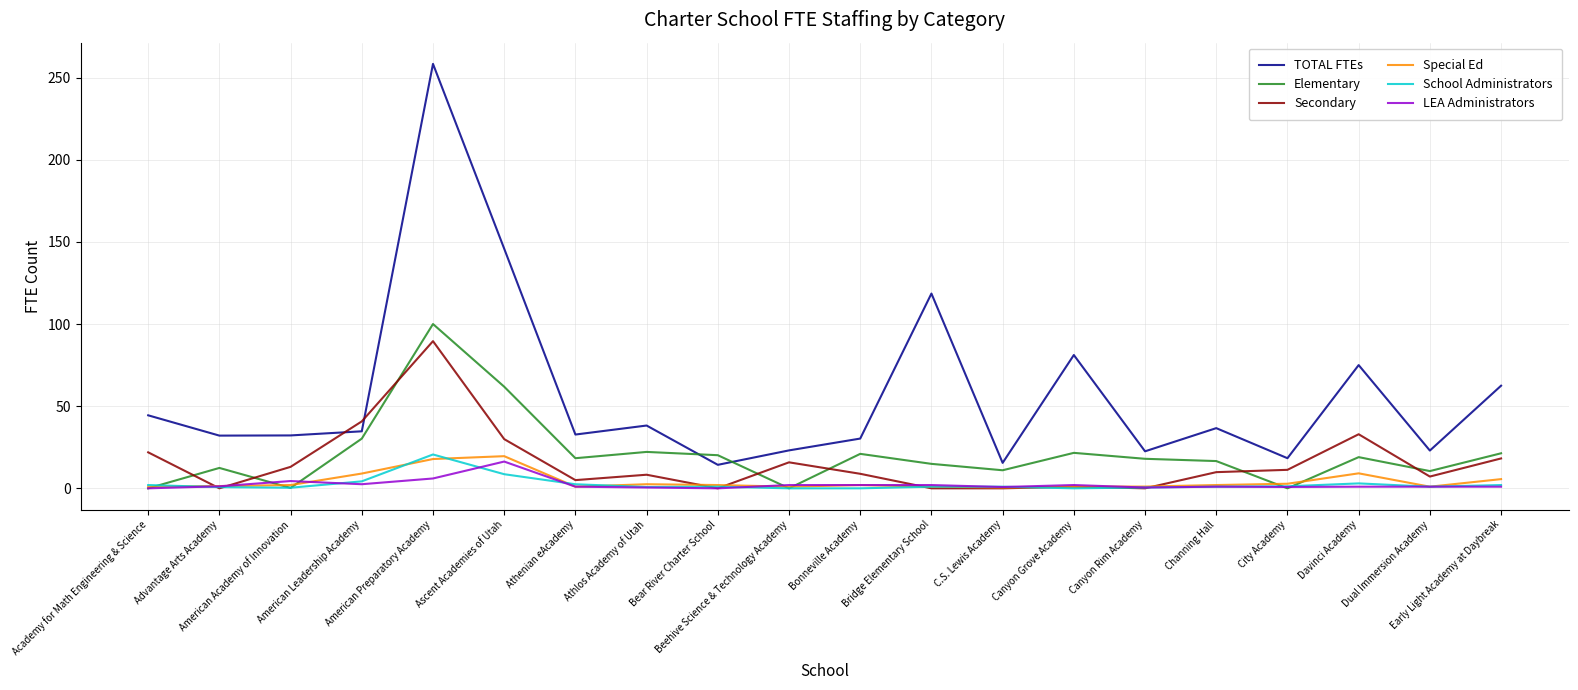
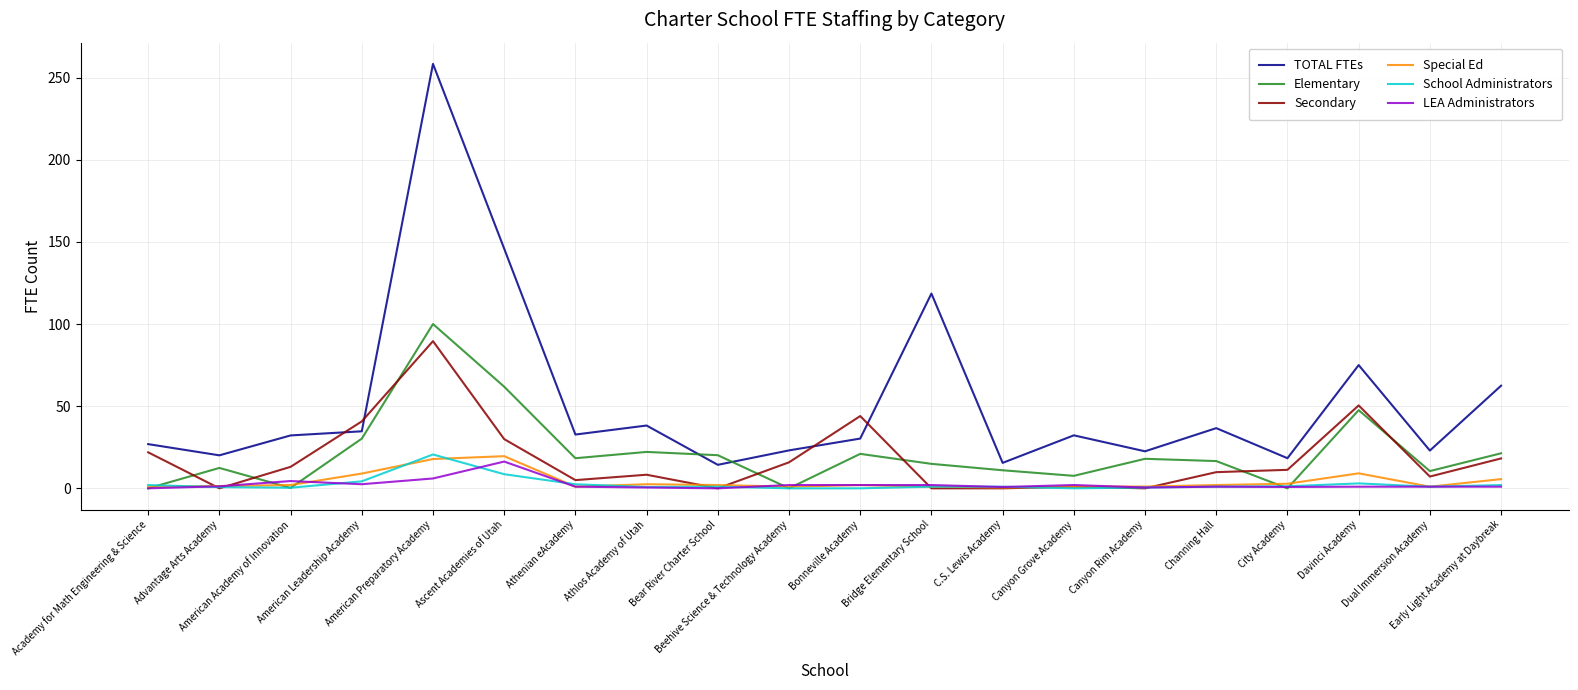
TOTAL FTEs, Academy for Math Engineering & Science: 44 -> 27
TOTAL FTEs, Advantage Arts Academy: 32 -> 20
Secondary, Bonneville Academy: 9 -> 44
TOTAL FTEs, Canyon Grove Academy: 81 -> 32
Elementary, Canyon Grove Academy: 22 -> 8
Elementary, Davinci Academy: 19 -> 48
Secondary, Davinci Academy: 33 -> 50
